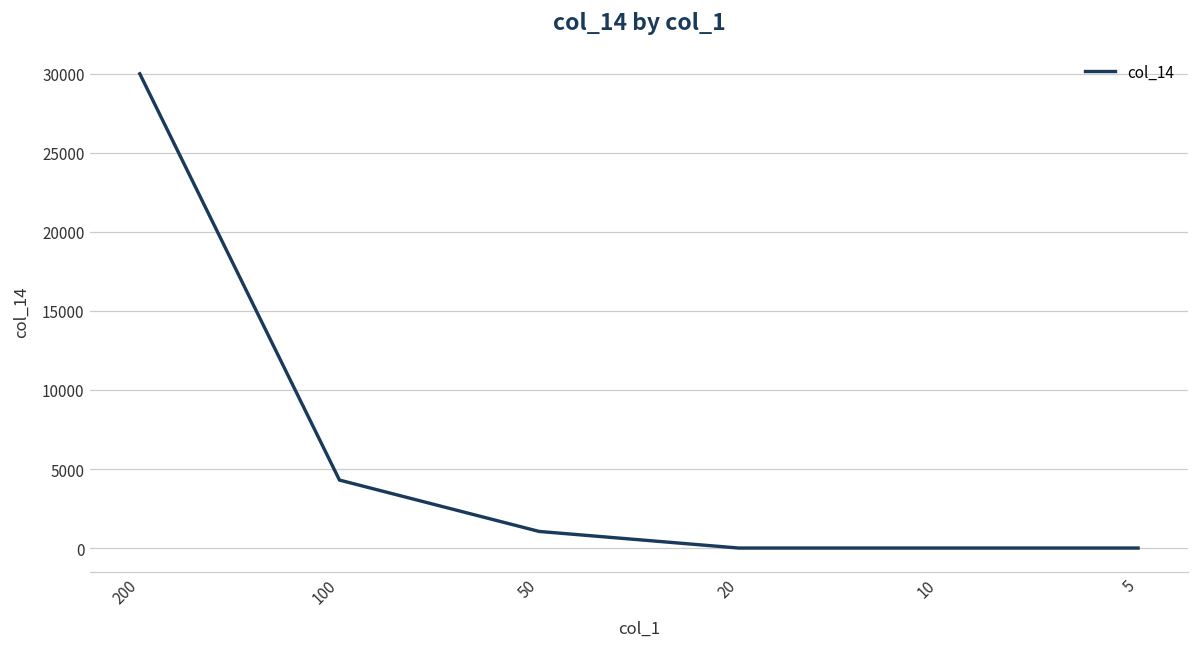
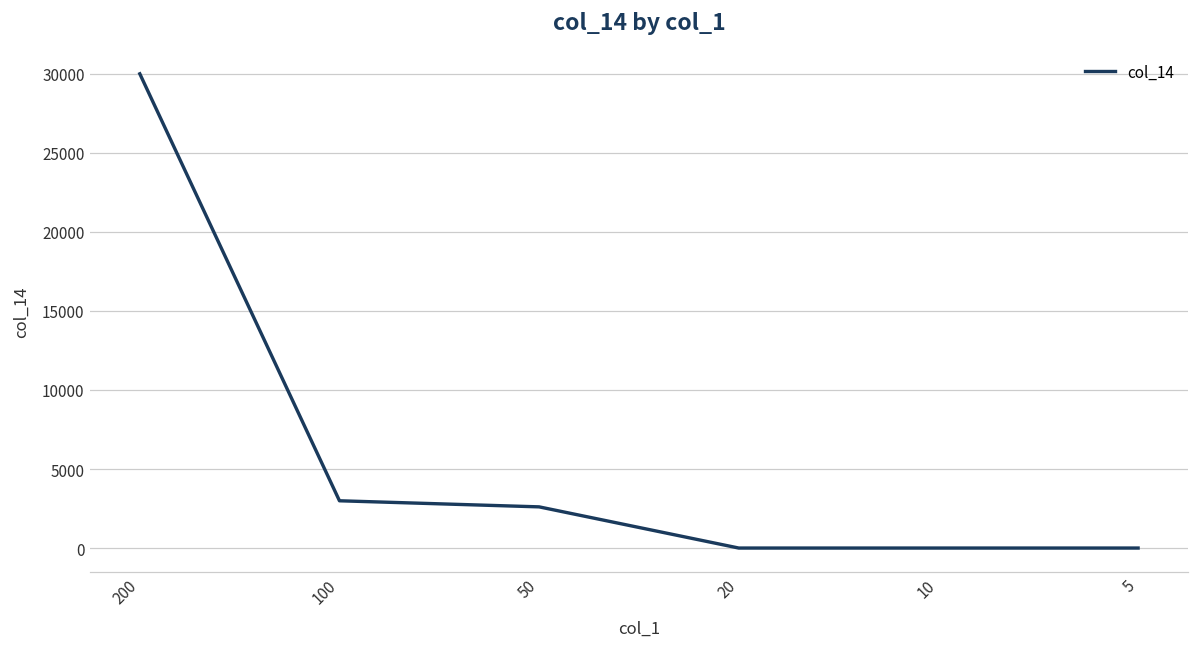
100: 4300 -> 3000
50: 1100 -> 2600
